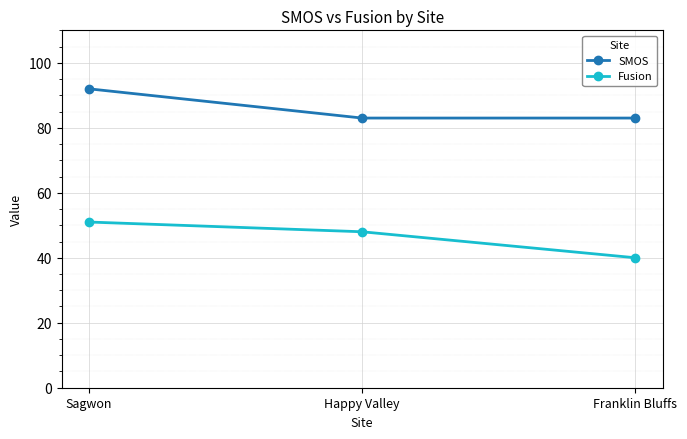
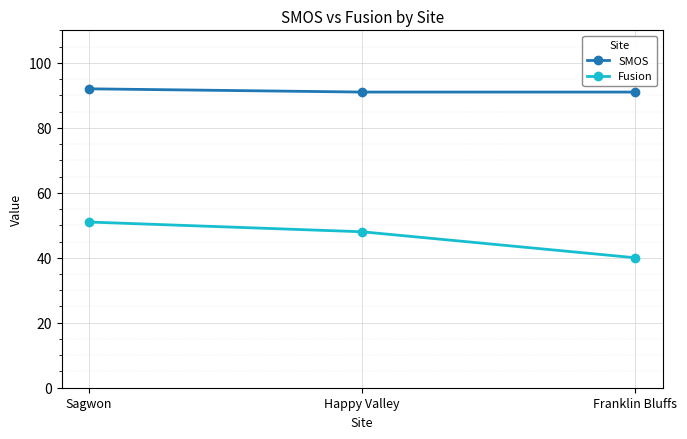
SMOS, Happy Valley: 83 -> 91
SMOS, Franklin Bluffs: 83 -> 91
